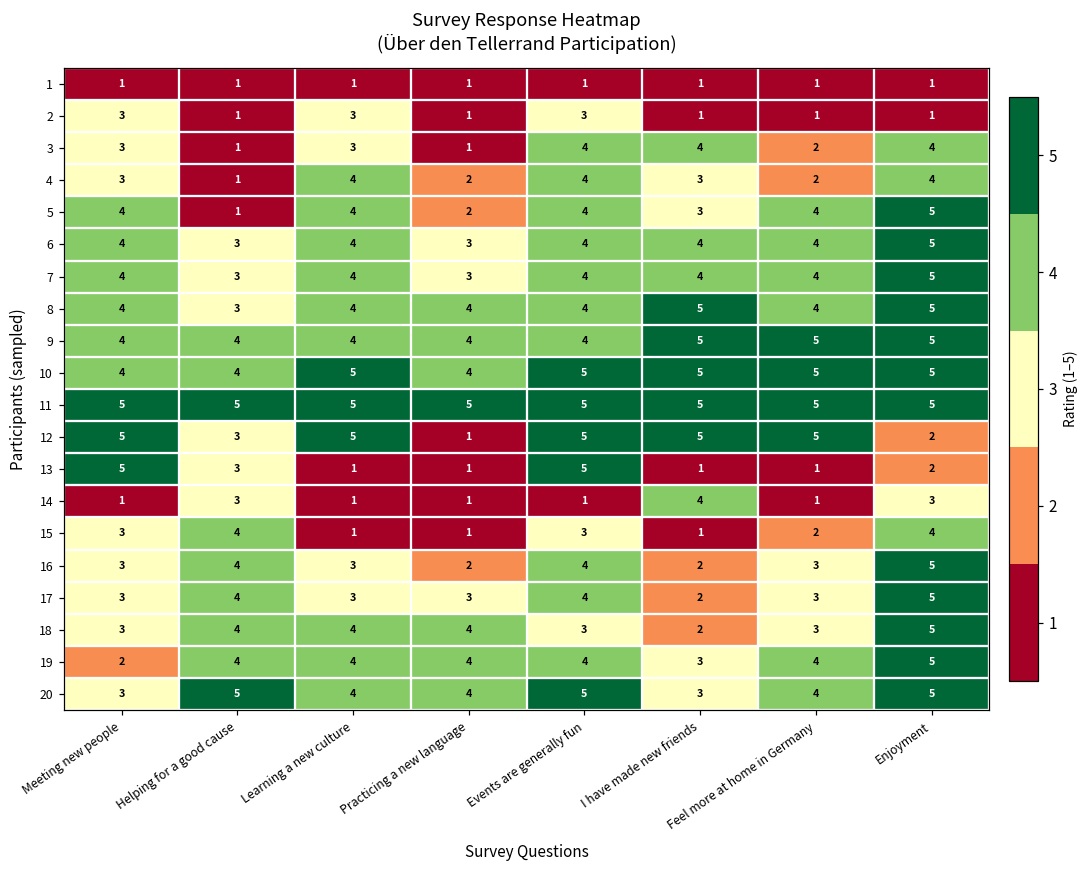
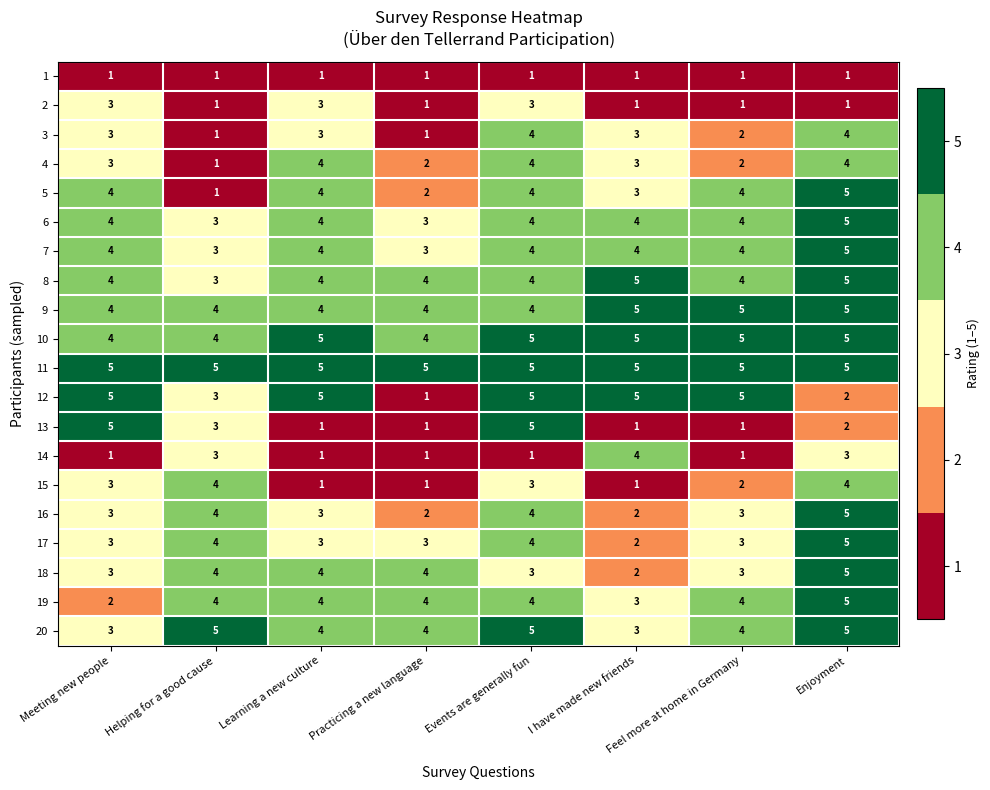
3, I have made new friends: 4 -> 3
